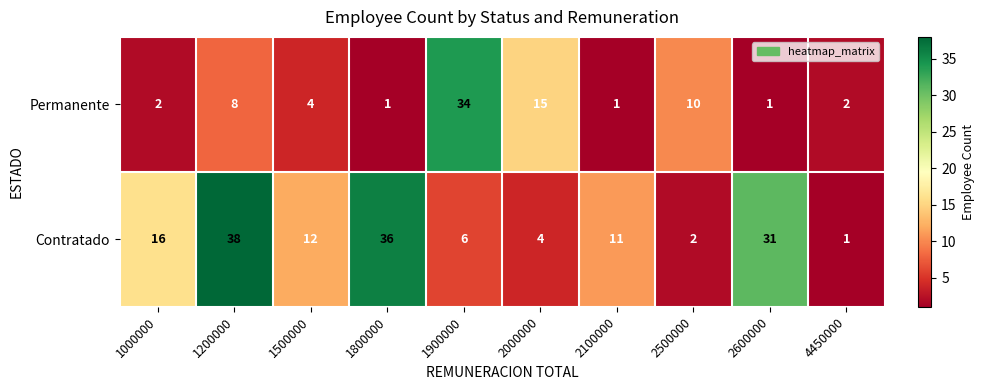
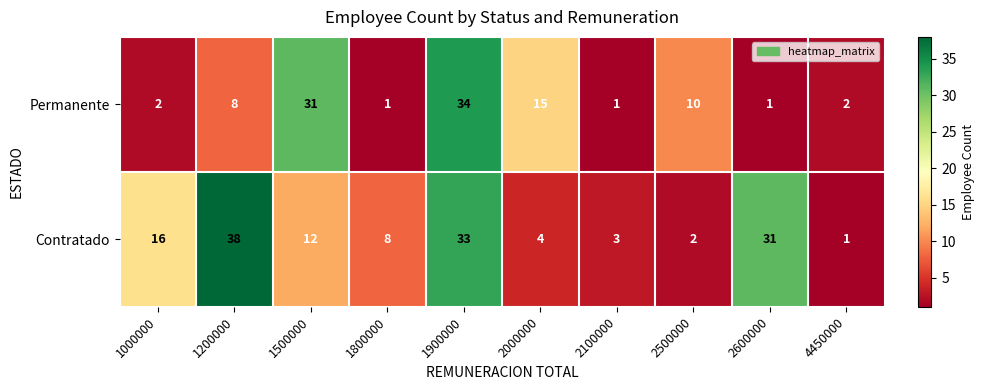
Permanente, 1500000: 4 -> 31
Contratado, 1800000: 36 -> 8
Contratado, 1900000: 6 -> 33
Contratado, 2100000: 11 -> 3
